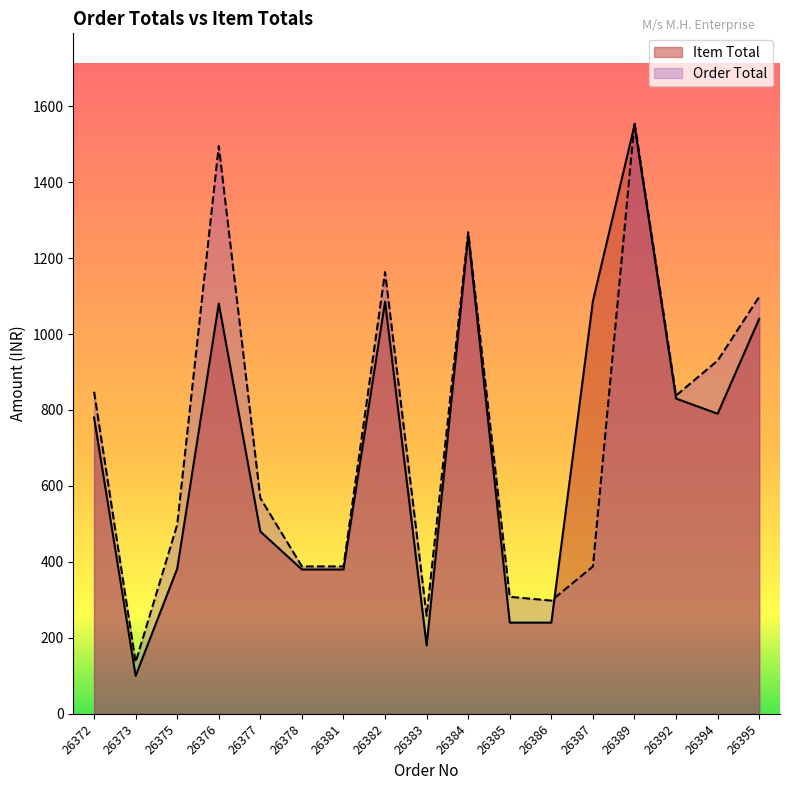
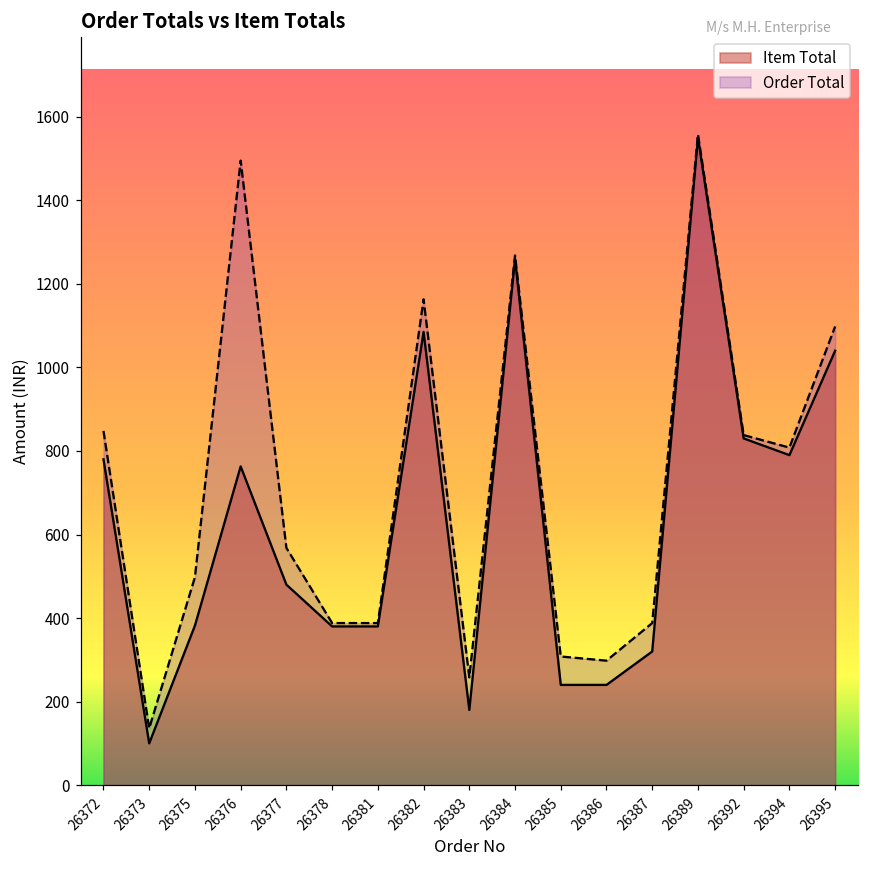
Item Total, 26376: 1080 -> 760
Item Total, 26387: 1090 -> 320
Order Total, 26394: 930 -> 810
